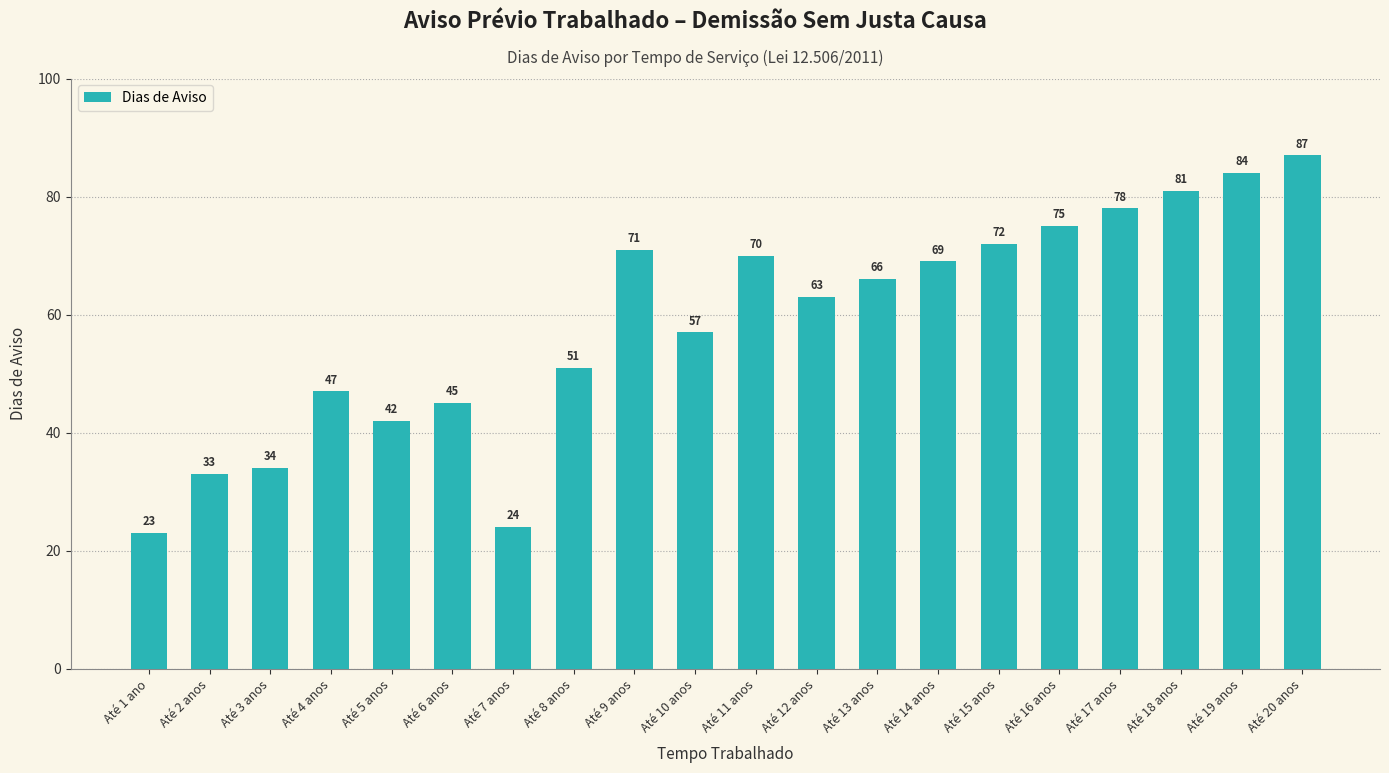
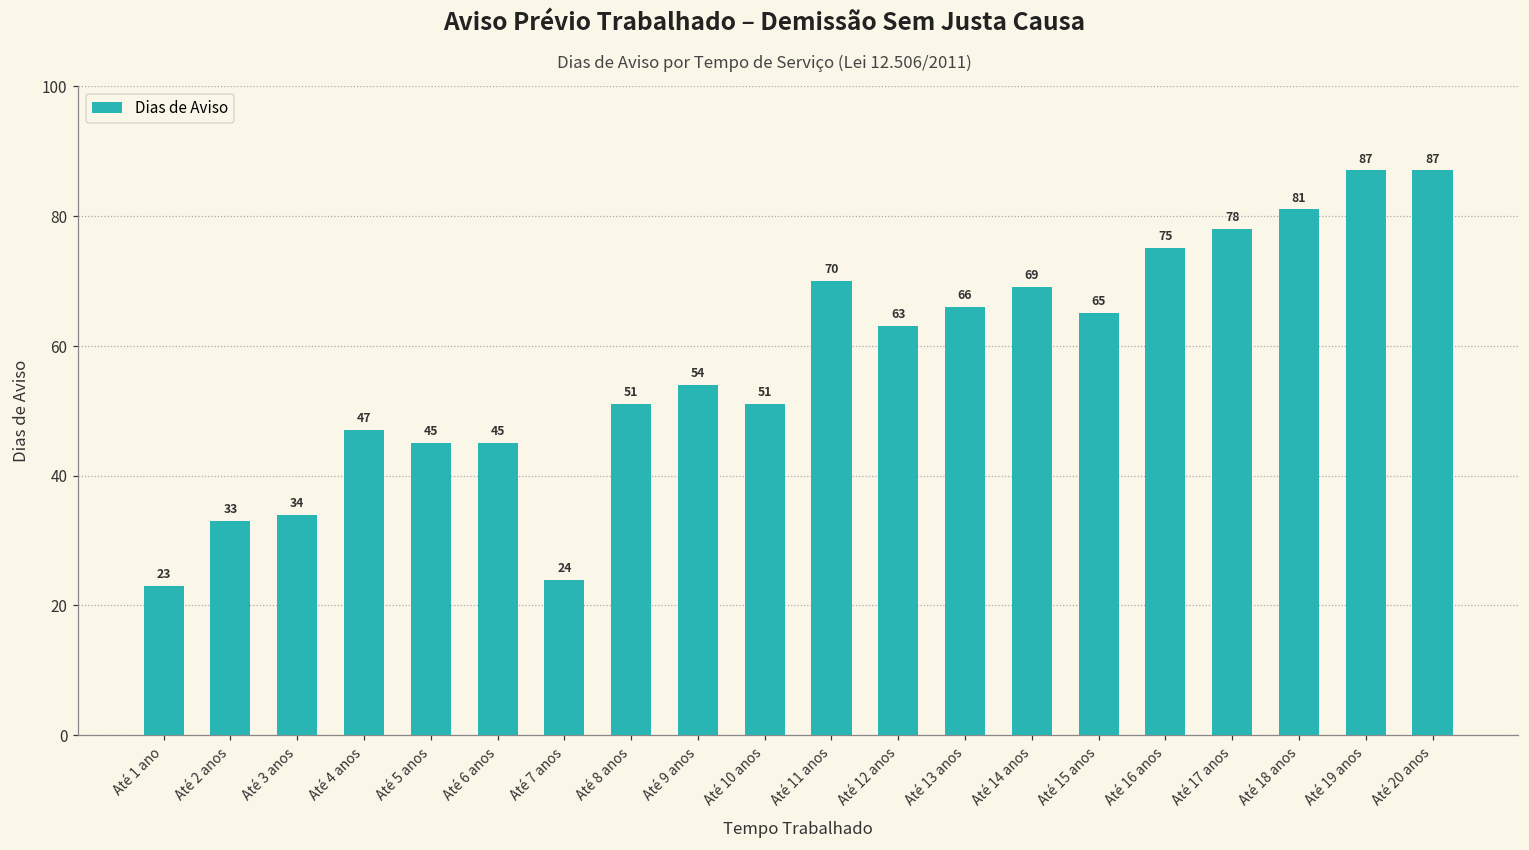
Até 5 anos: 42 -> 45
Até 9 anos: 71 -> 54
Até 10 anos: 57 -> 51
Até 15 anos: 72 -> 65
Até 19 anos: 84 -> 87
